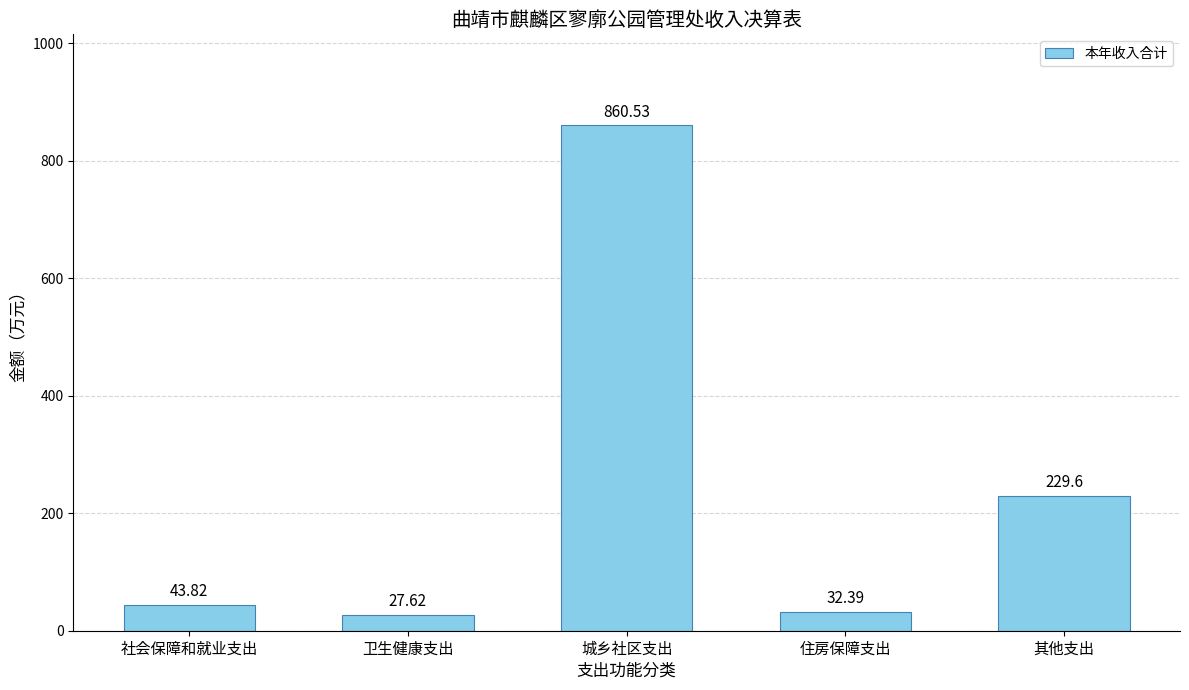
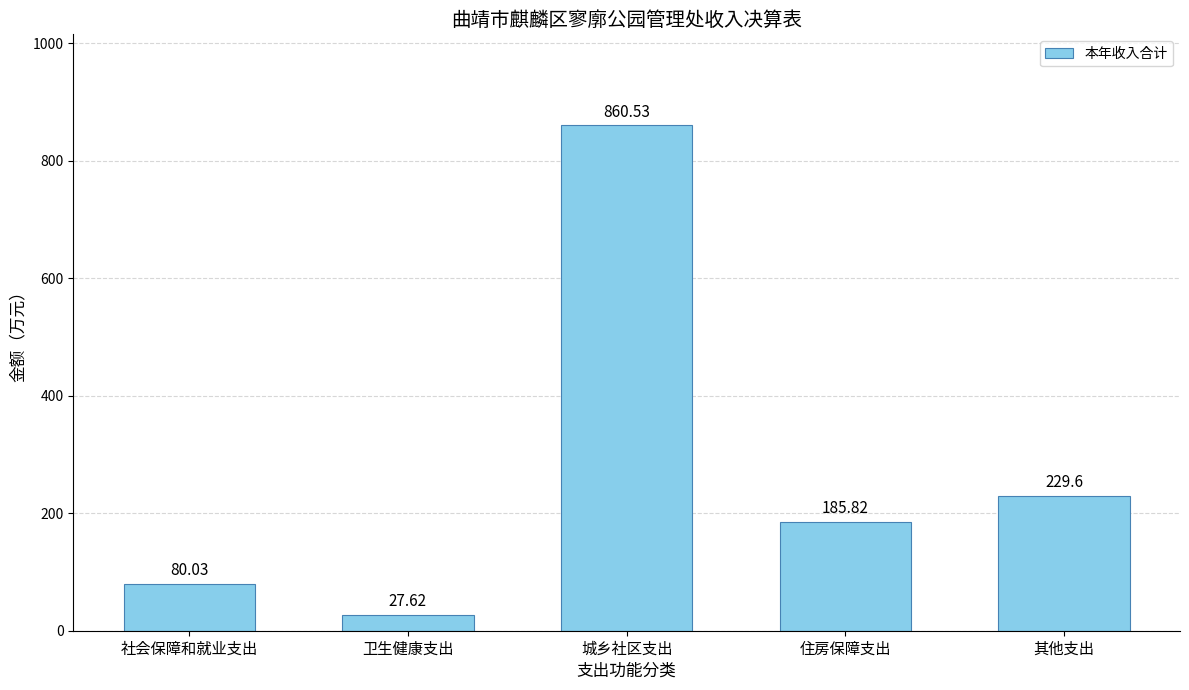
社会保障和就业支出: 43.82 -> 80.03
住房保障支出: 32.39 -> 185.82
